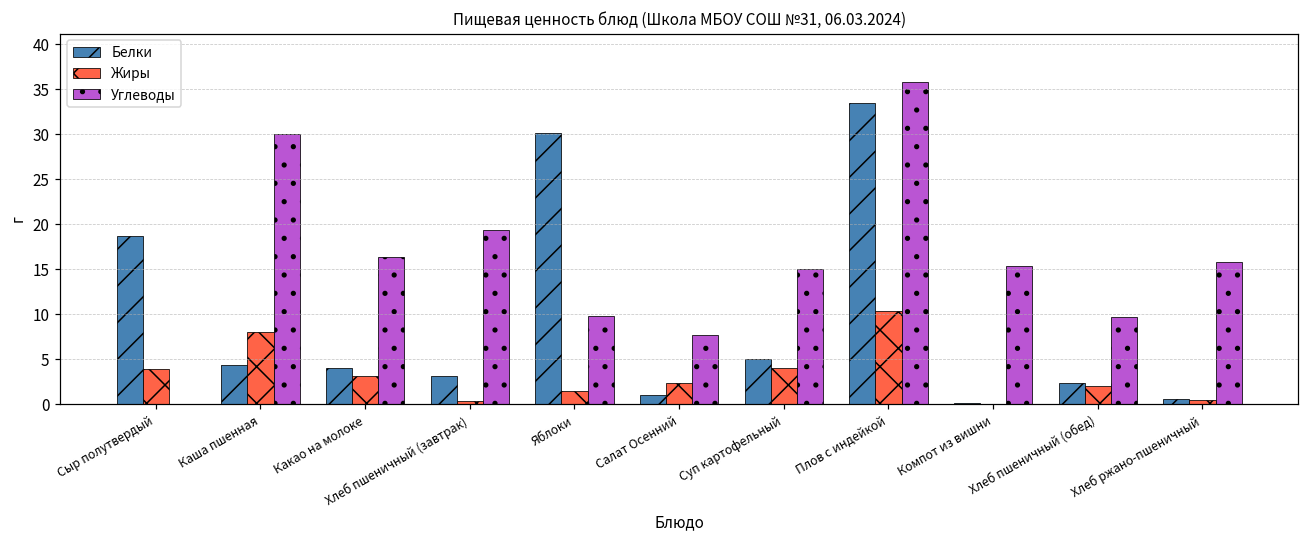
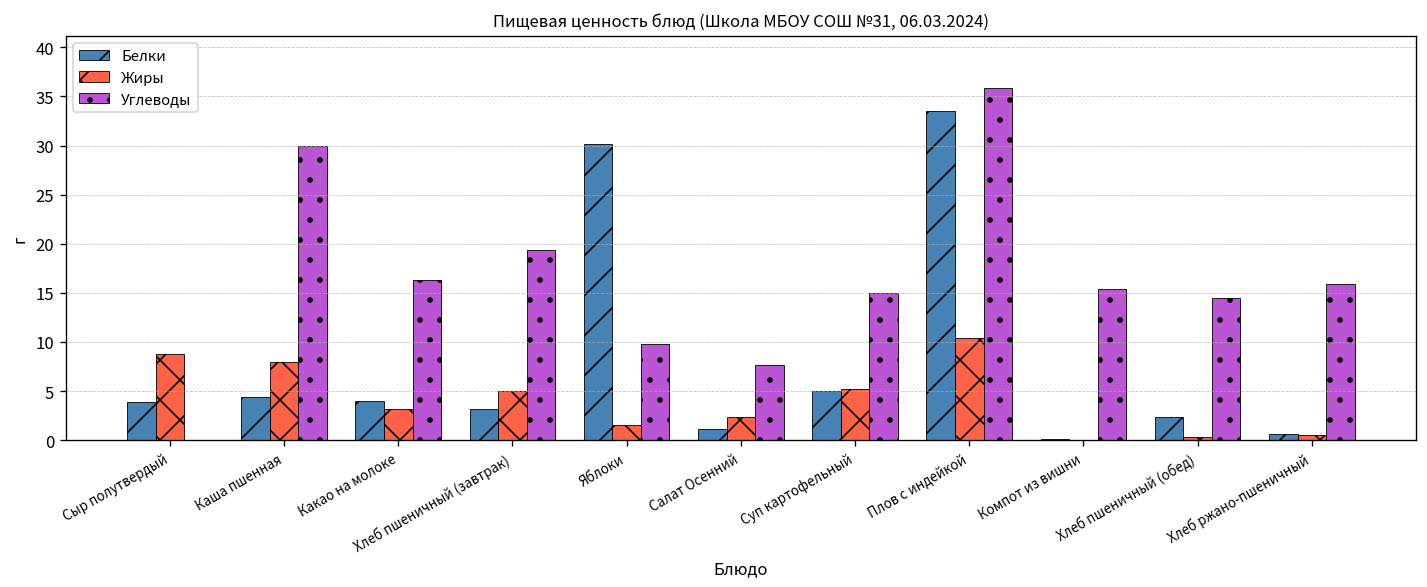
Белки, Сыр полутвердый: 19 -> 4
Жиры, Сыр полутвердый: 4 -> 9
Жиры, Хлеб пшеничный (завтрак): 0 -> 5
Жиры, Суп картофельный: 4 -> 5
Жиры, Хлеб пшеничный (обед): 2 -> 0
Углеводы, Хлеб пшеничный (обед): 10 -> 14
